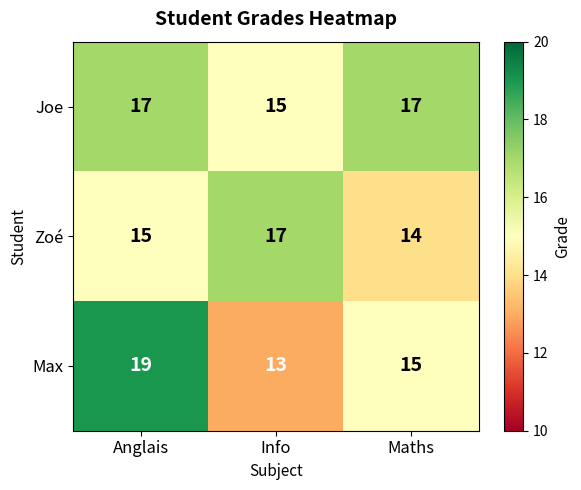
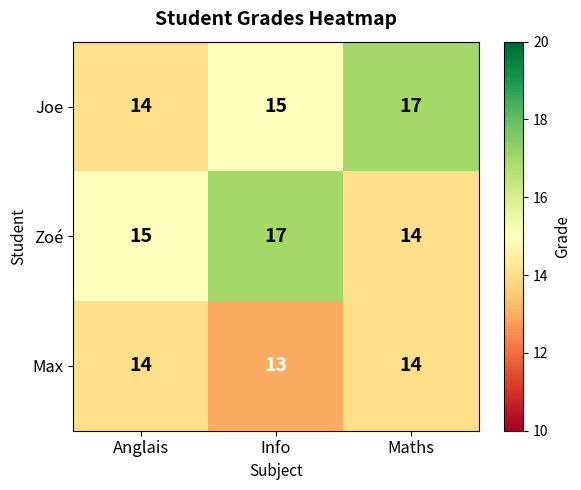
Joe, Anglais: 17 -> 14
Max, Anglais: 19 -> 14
Max, Maths: 15 -> 14
